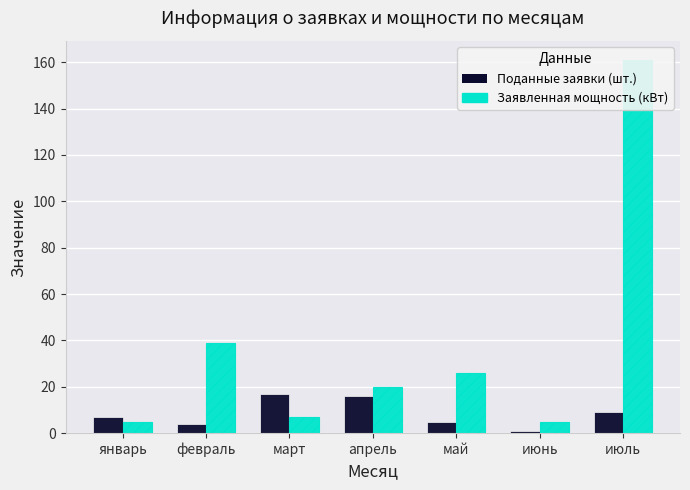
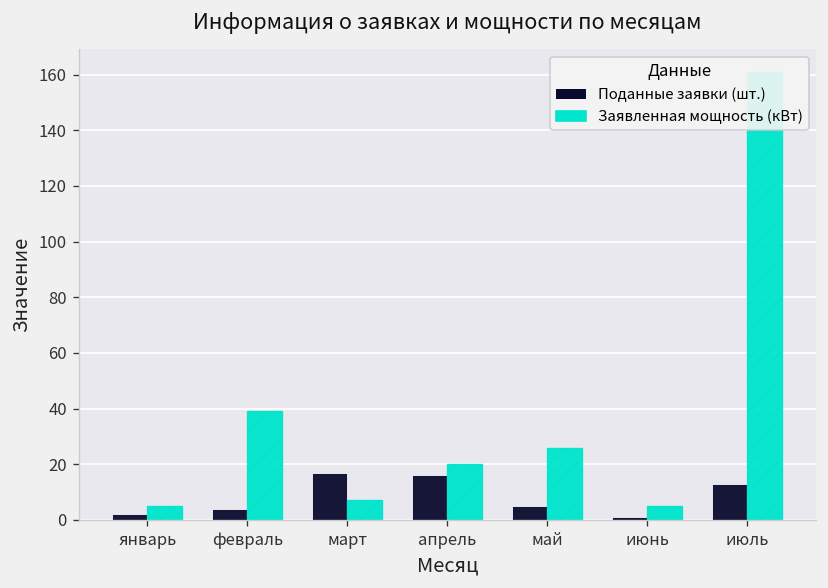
Поданные заявки (шт.), январь: 7 -> 2
Поданные заявки (шт.), июль: 9 -> 13
